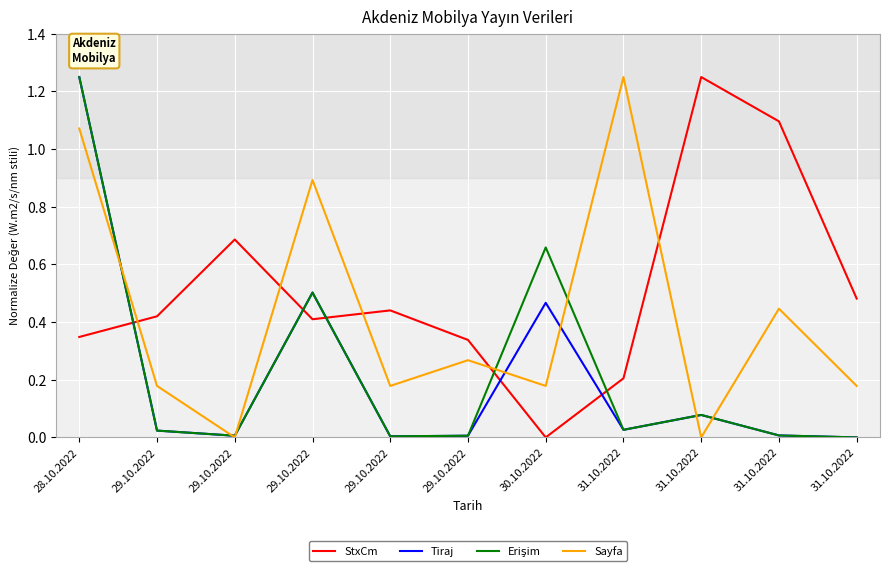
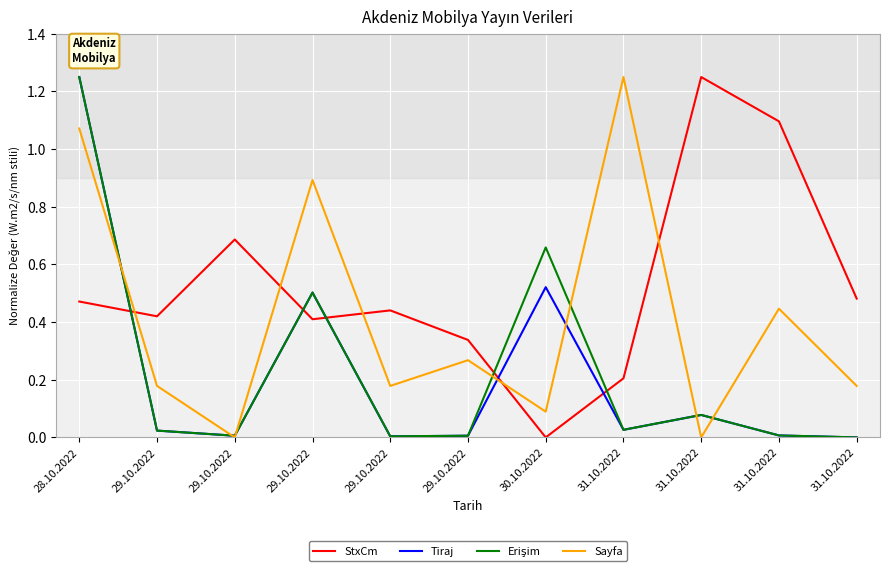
StxCm, 28.10.2022: 0.35 -> 0.47
Tiraj, 30.10.2022: 0.47 -> 0.52
Sayfa, 30.10.2022: 0.18 -> 0.09
